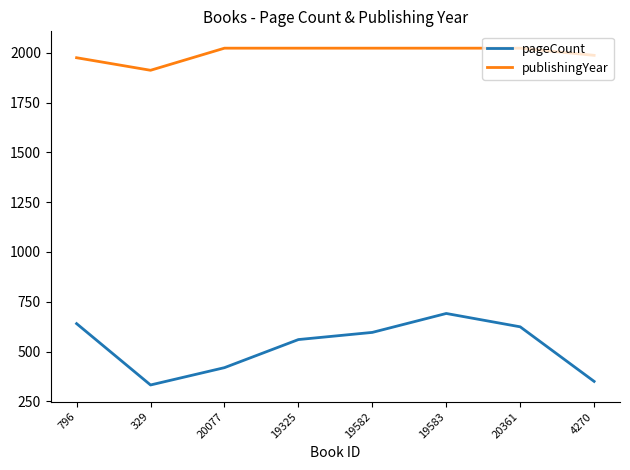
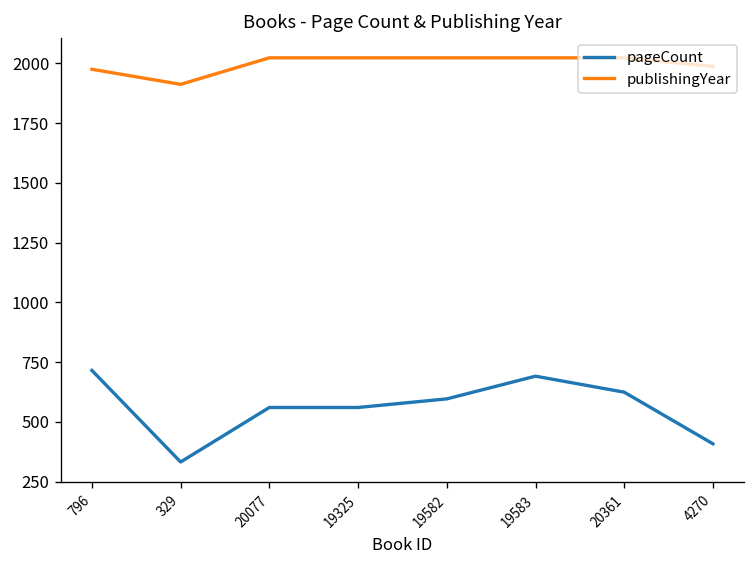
pageCount, 796: 640 -> 720
pageCount, 20077: 420 -> 560
pageCount, 4270: 350 -> 410
